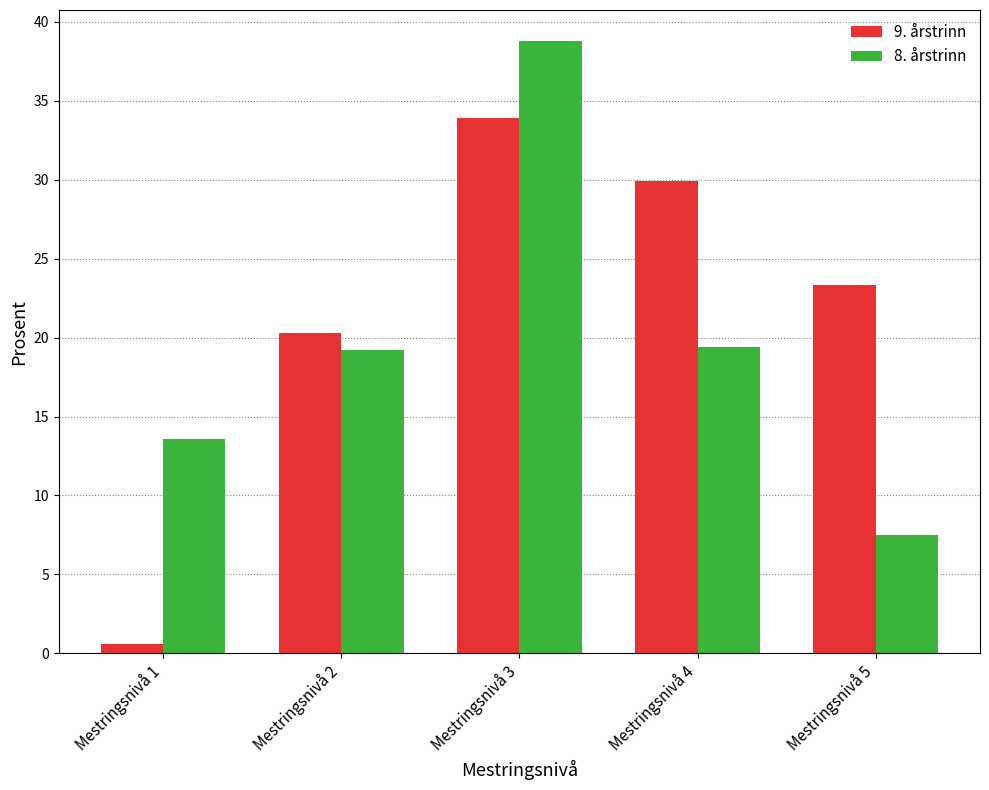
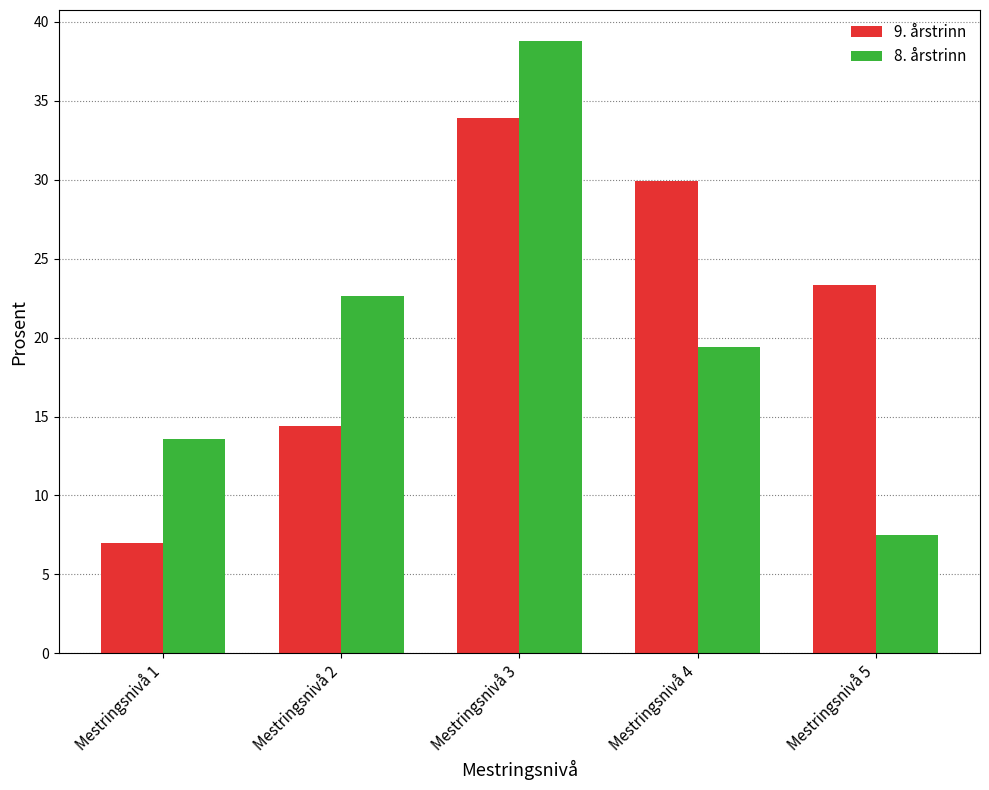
9. årstrinn, Mestringsnivå 1: 0.6 -> 7.0
9. årstrinn, Mestringsnivå 2: 20.3 -> 14.4
8. årstrinn, Mestringsnivå 2: 19.2 -> 22.6
